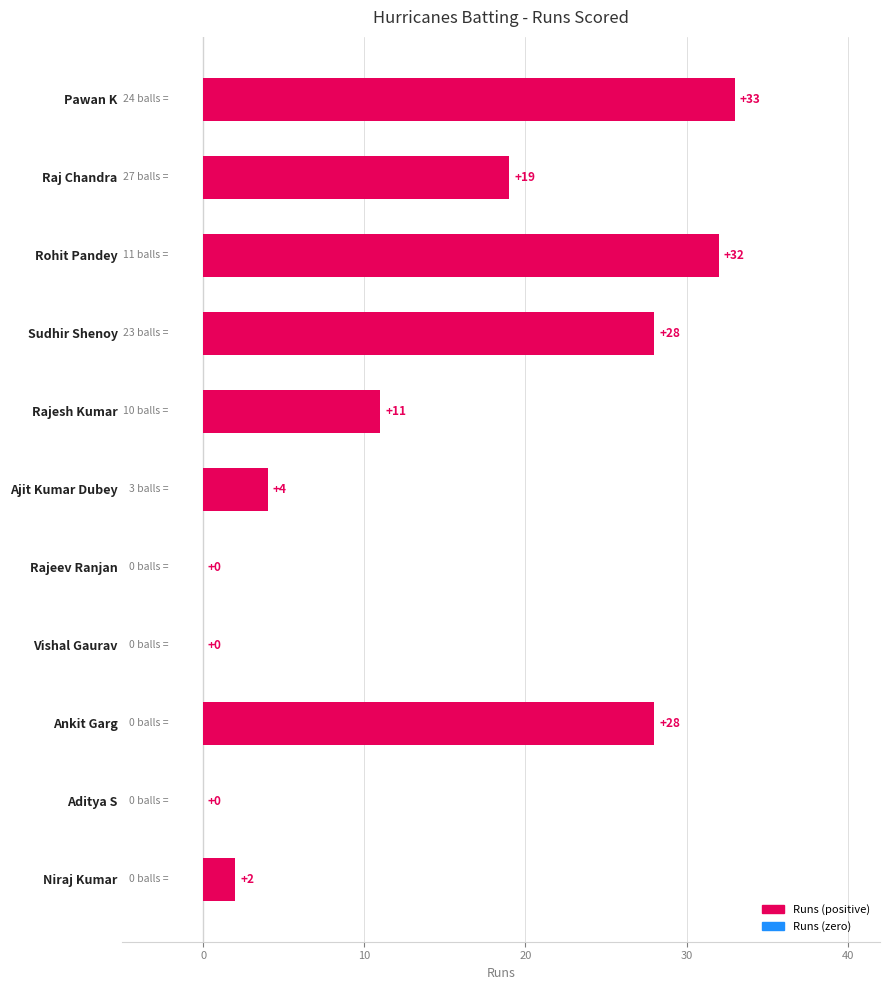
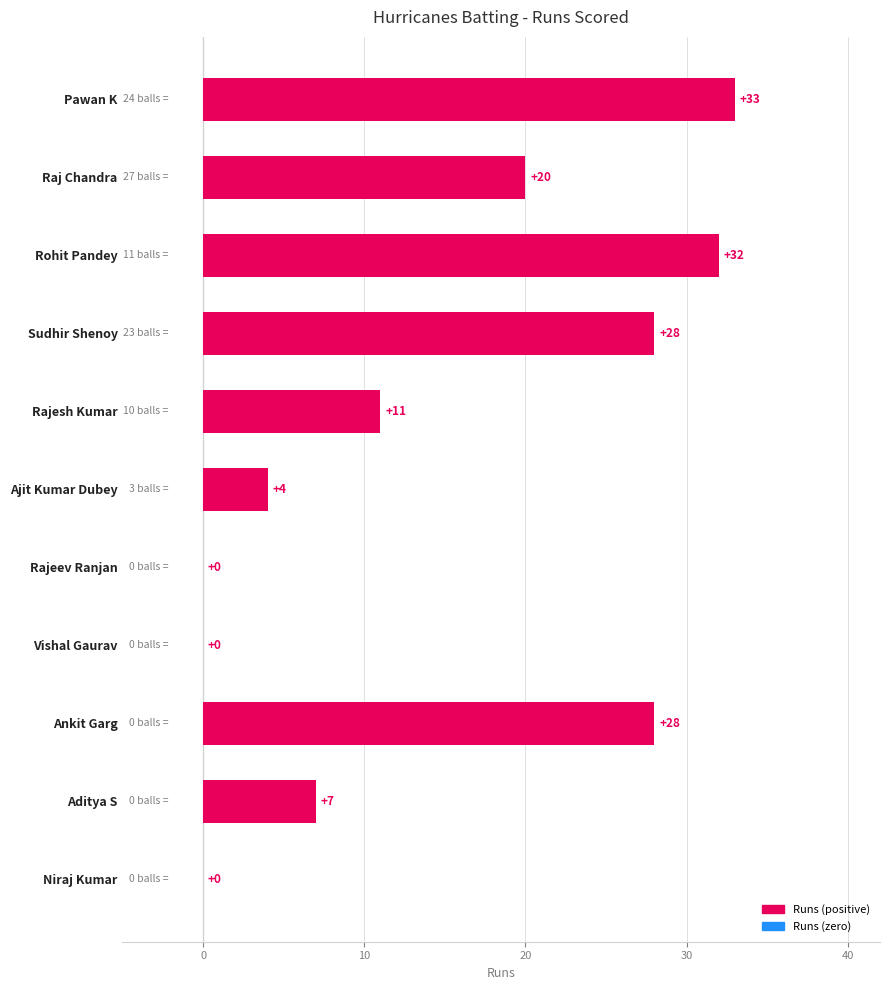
Raj Chandra: +19 -> +20
Aditya S: +0 -> +7
Niraj Kumar: +2 -> +0
